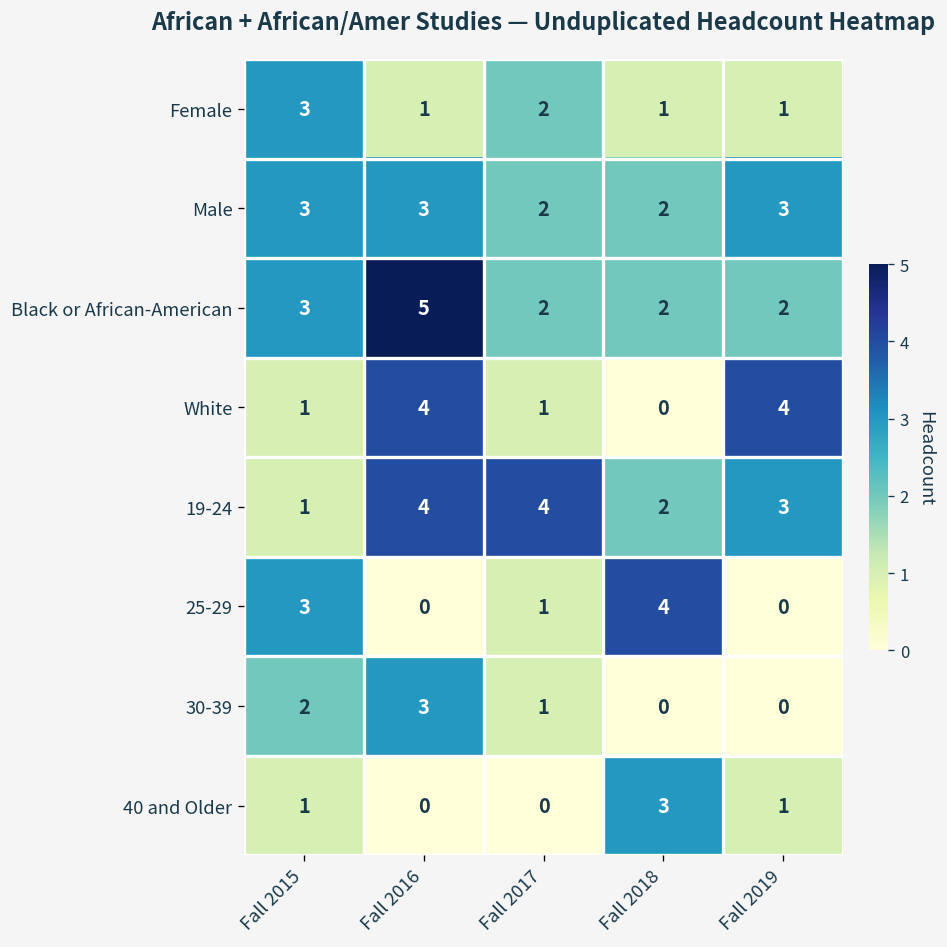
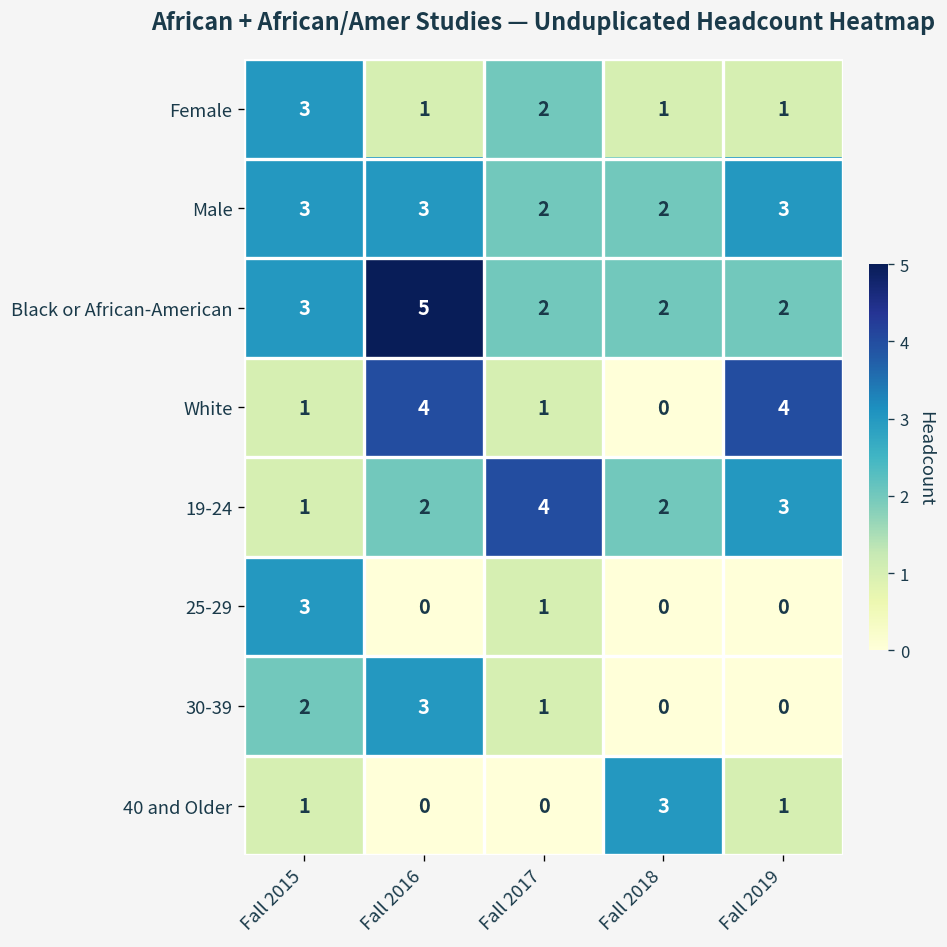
19-24, Fall 2016: 4 -> 2
25-29, Fall 2018: 4 -> 0
